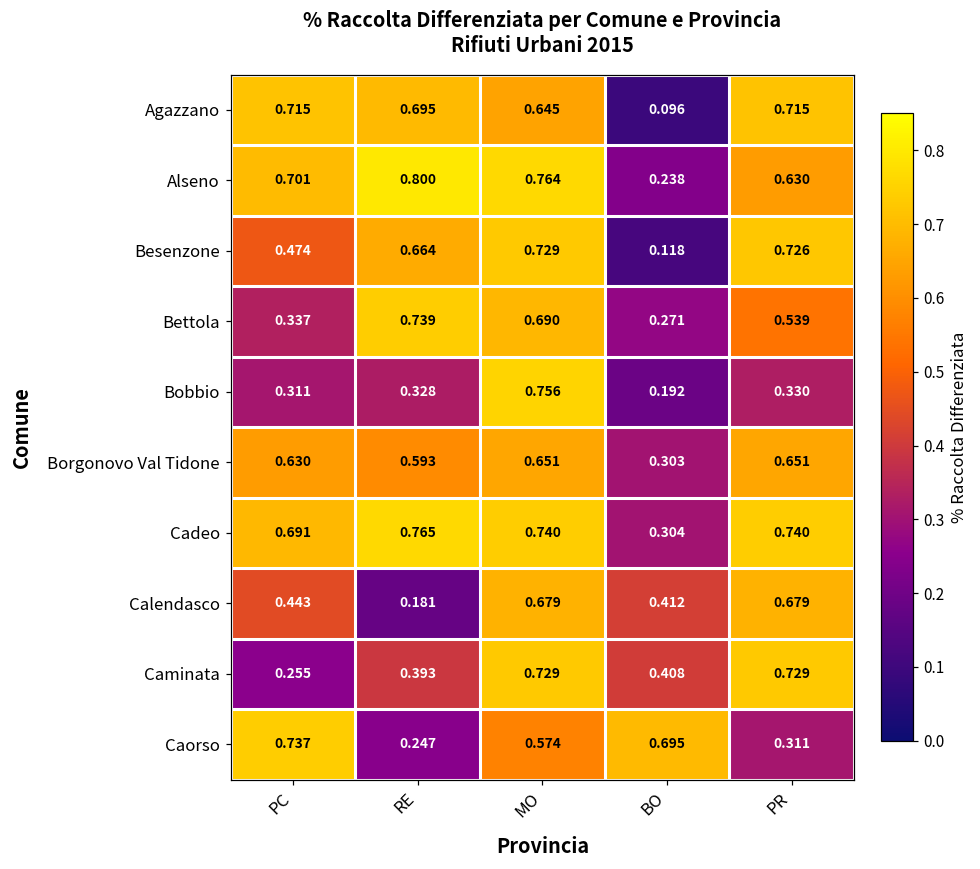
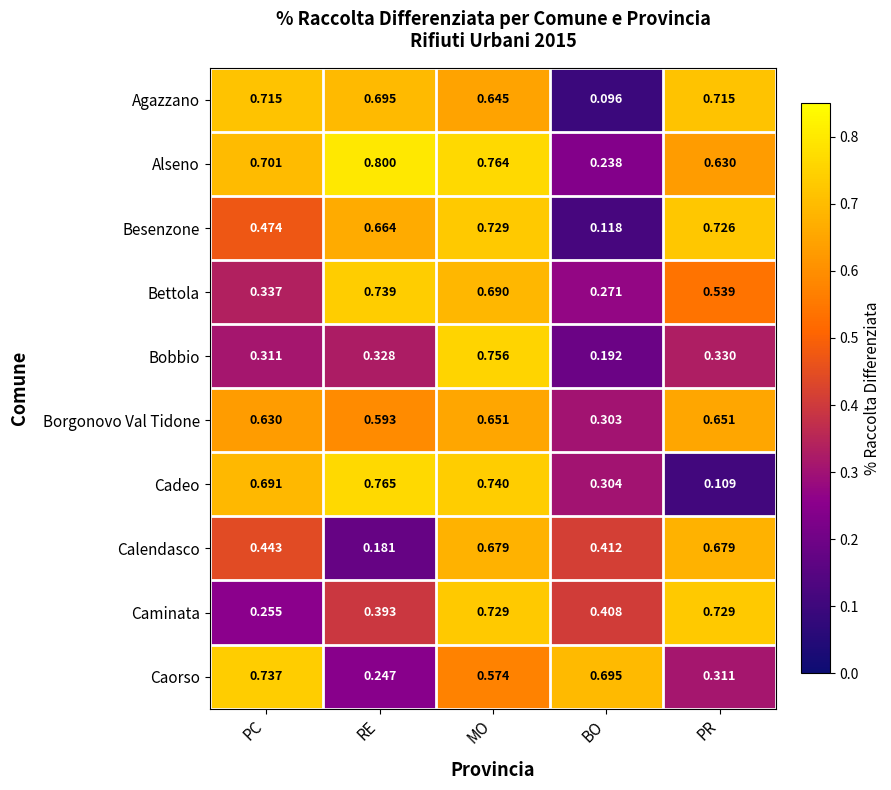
Cadeo, PR: 0.740 -> 0.109
